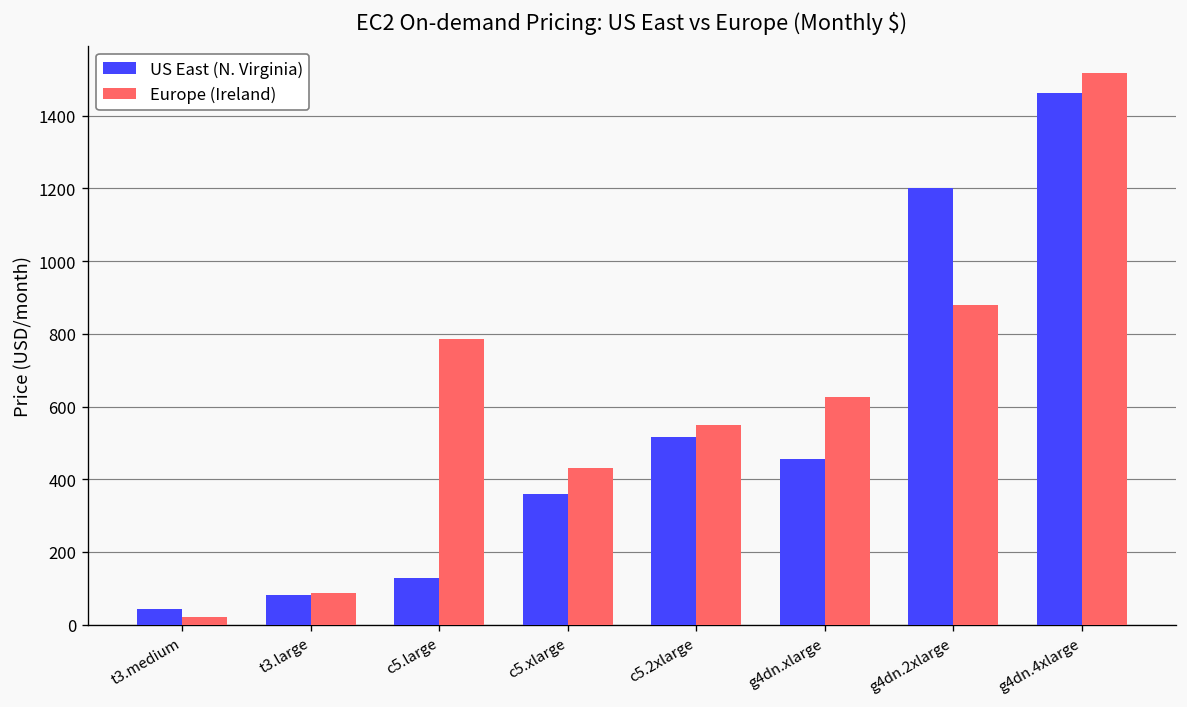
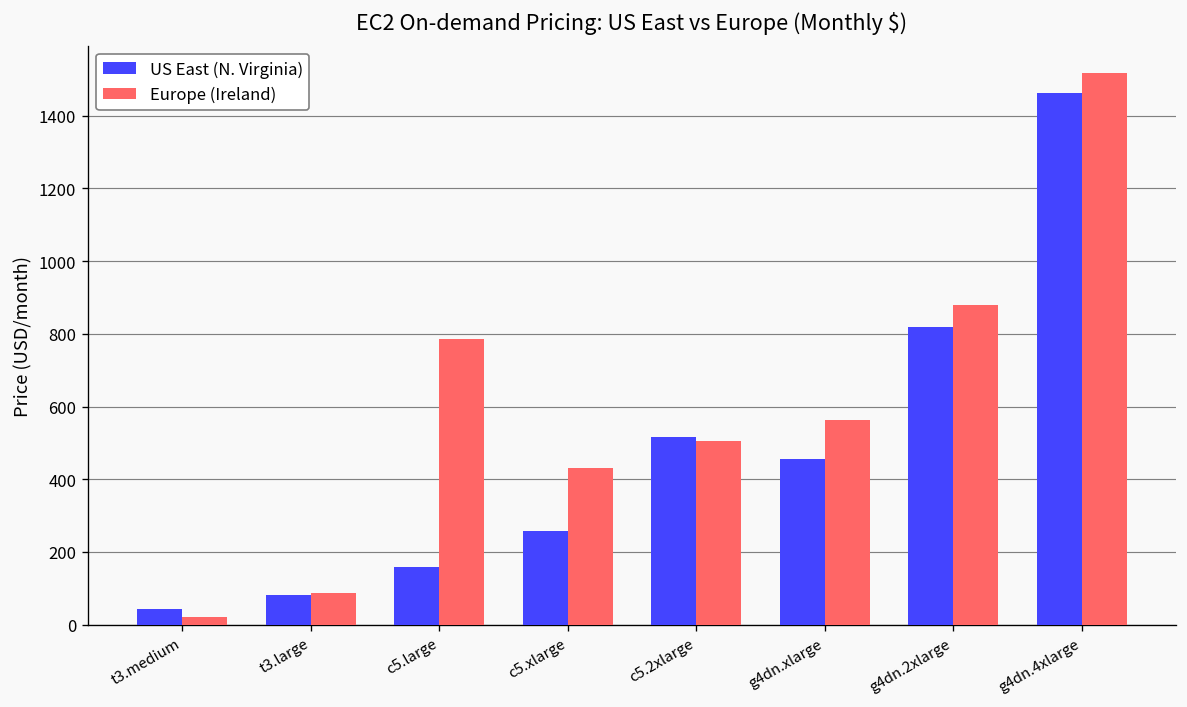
US East (N. Virginia), c5.large: 130 -> 160
US East (N. Virginia), c5.xlarge: 360 -> 260
Europe (Ireland), c5.2xlarge: 550 -> 510
Europe (Ireland), g4dn.xlarge: 630 -> 560
US East (N. Virginia), g4dn.2xlarge: 1200 -> 820
